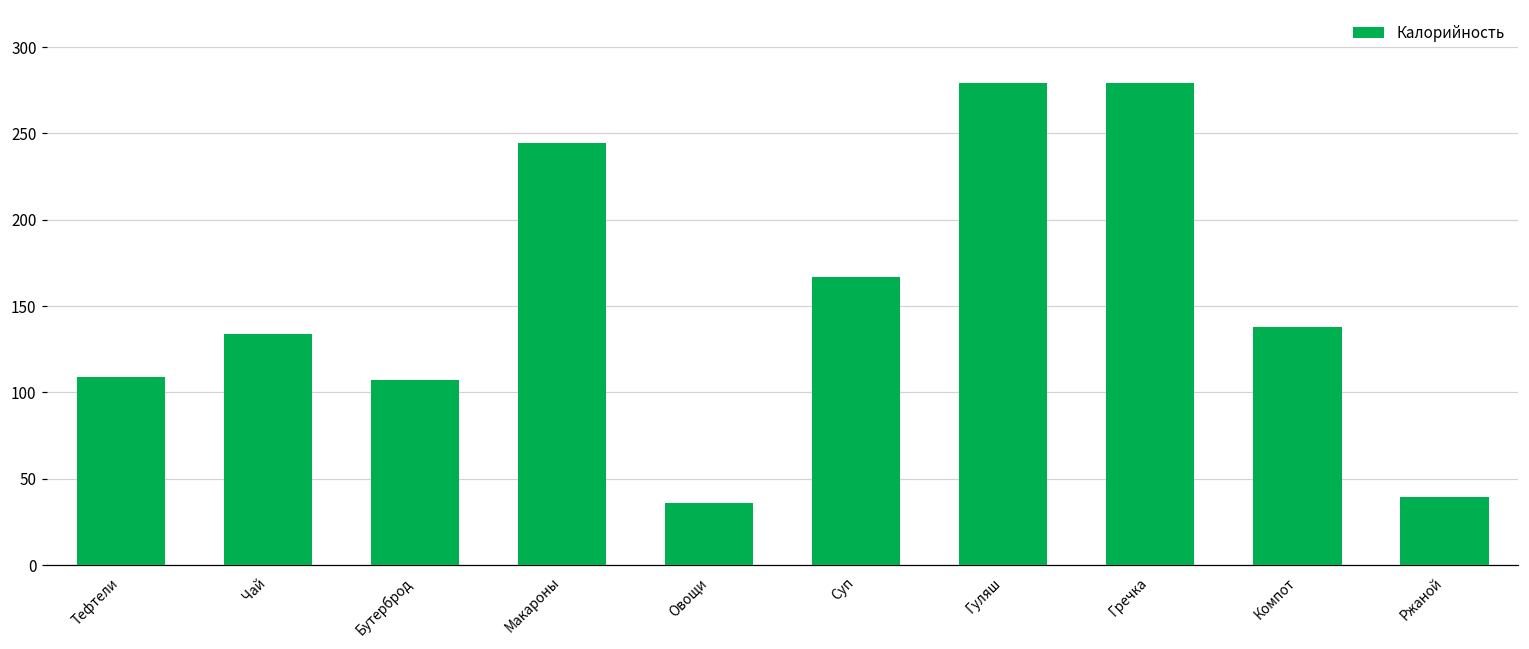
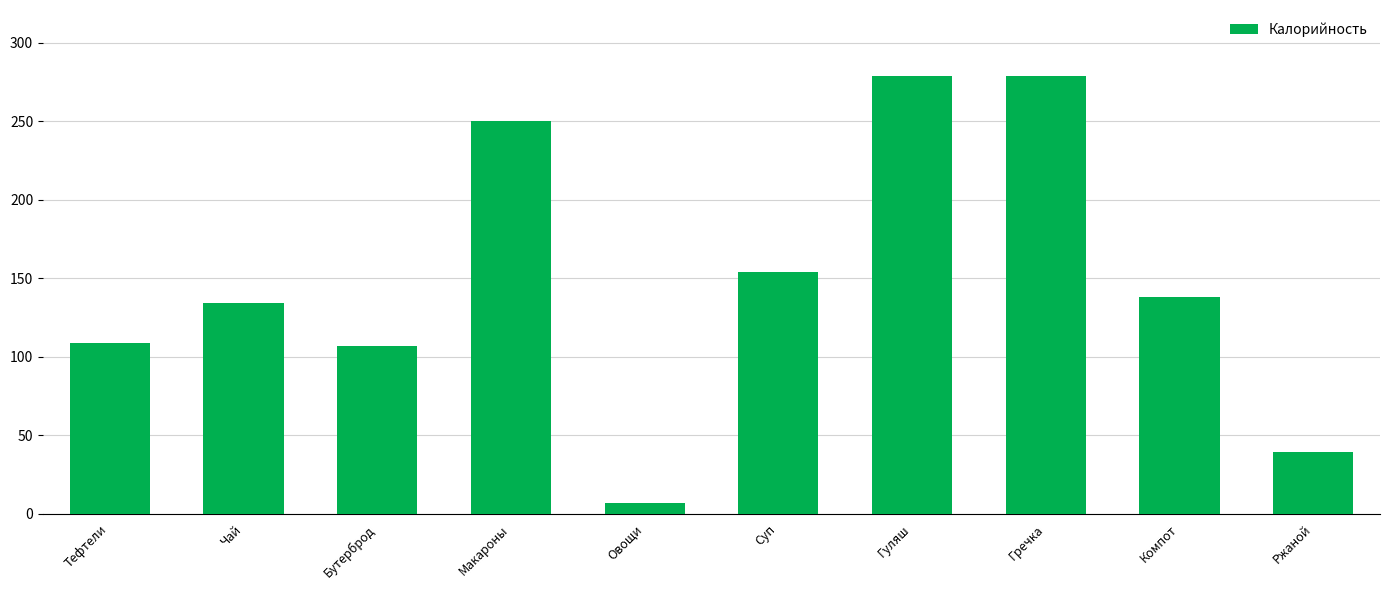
Макароны: 245 -> 250
Овощи: 36 -> 7
Суп: 167 -> 154
